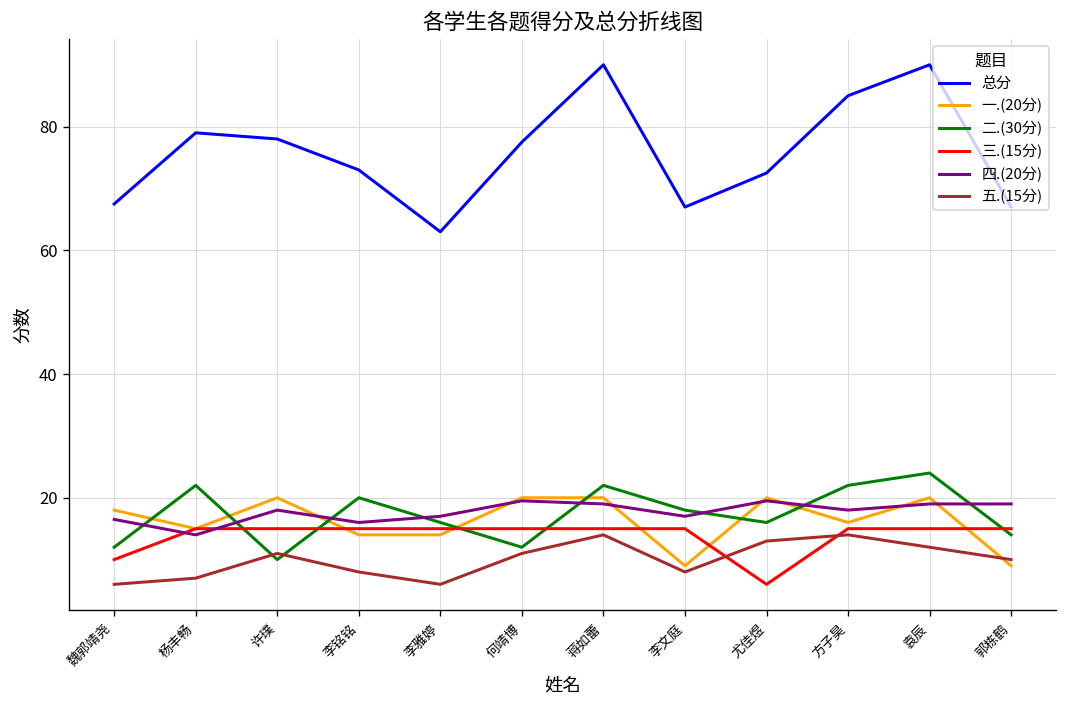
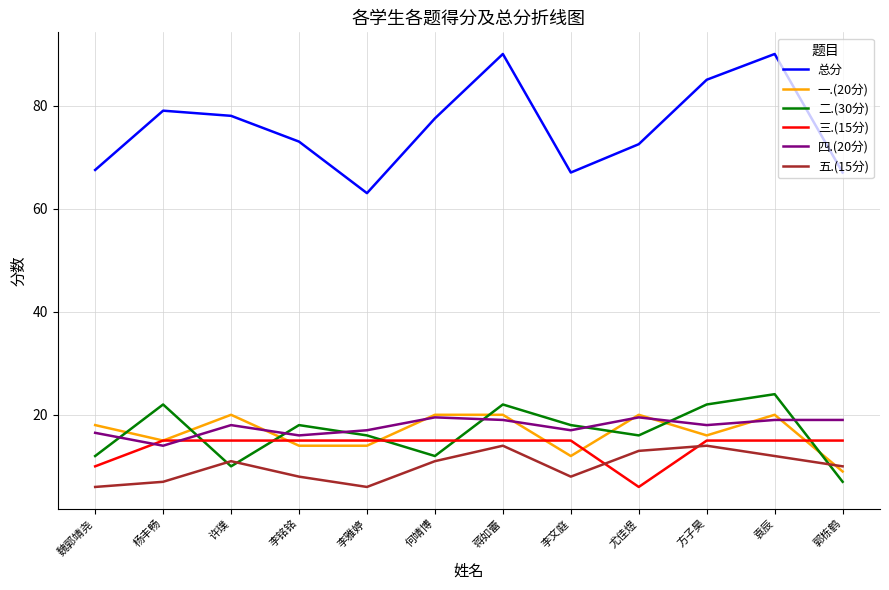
二.(30分), 李铭铭: 20 -> 18
一.(20分), 李文庭: 9 -> 12
二.(30分), 郭栋鹤: 14 -> 7
